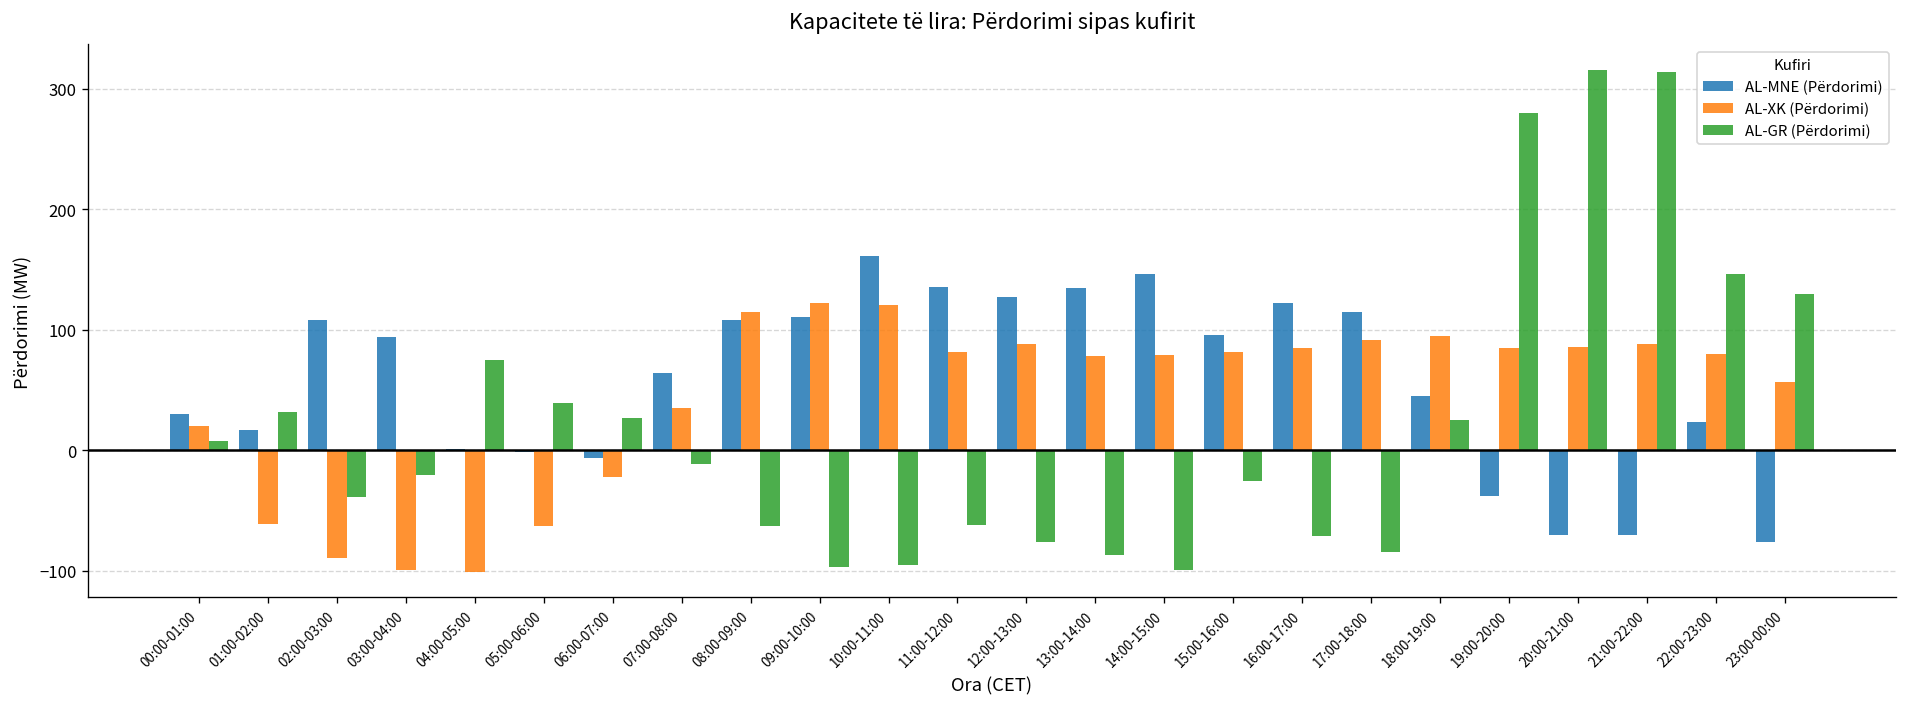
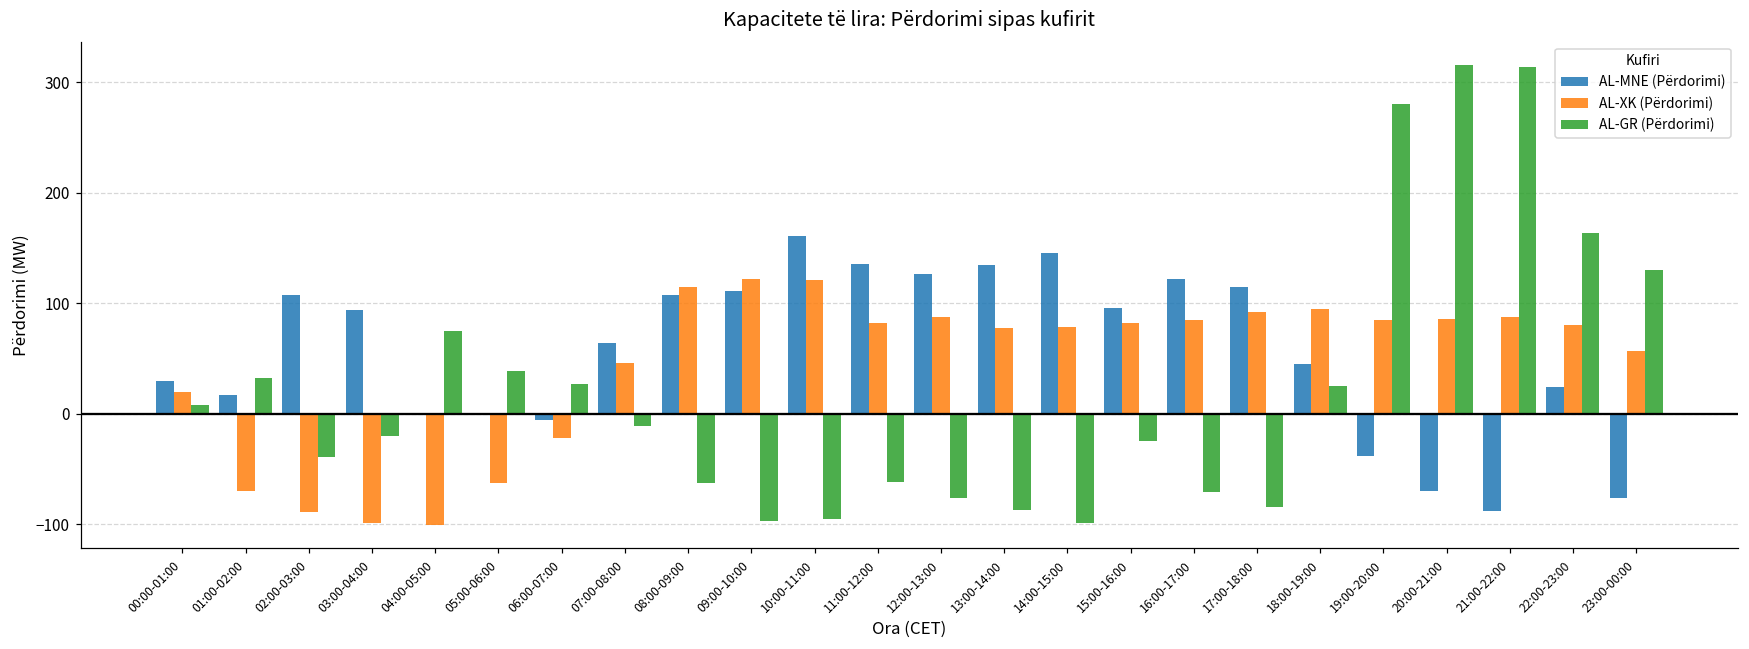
AL-XK (Përdorimi), 01:00-02:00: -61 -> -70
AL-XK (Përdorimi), 07:00-08:00: 35 -> 46
AL-MNE (Përdorimi), 21:00-22:00: -70 -> -88
AL-GR (Përdorimi), 22:00-23:00: 146 -> 164
